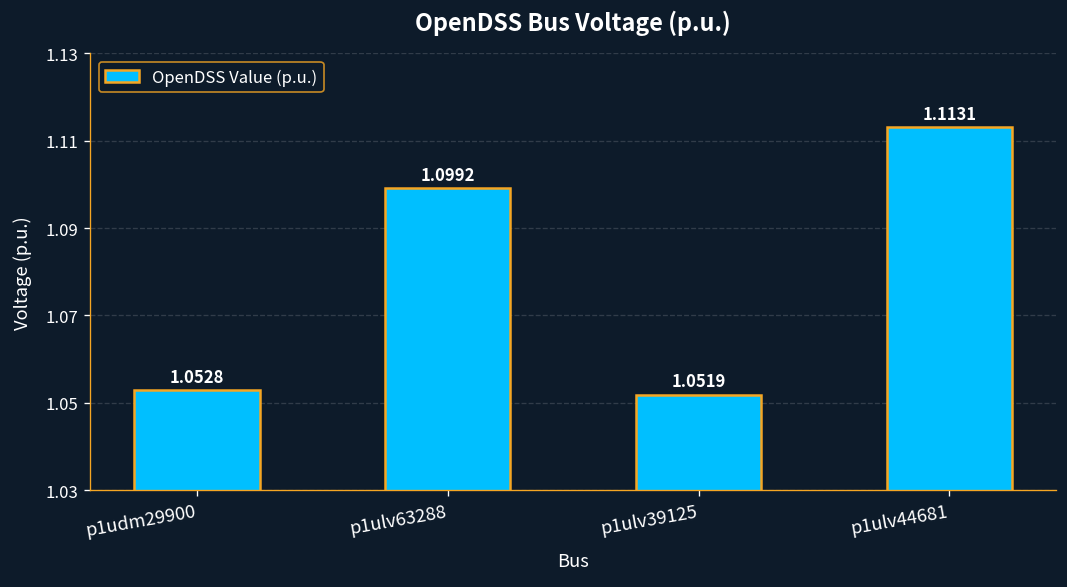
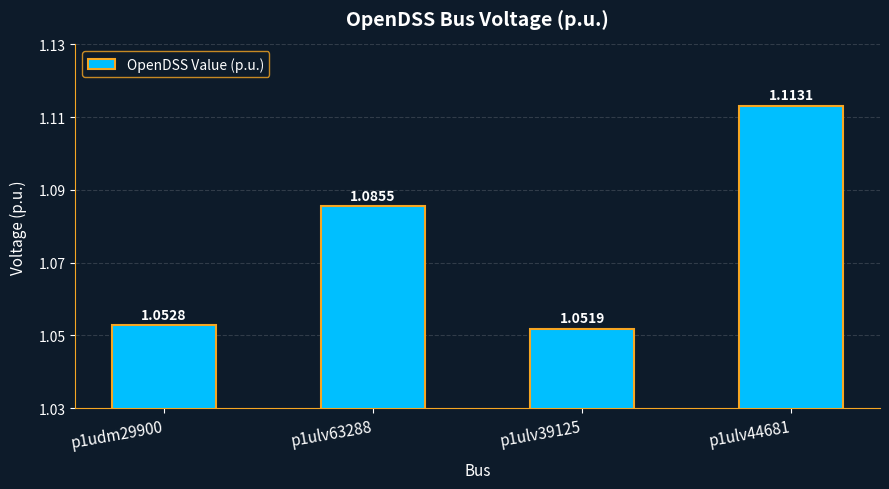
p1ulv63288: 1.0992 -> 1.0855
